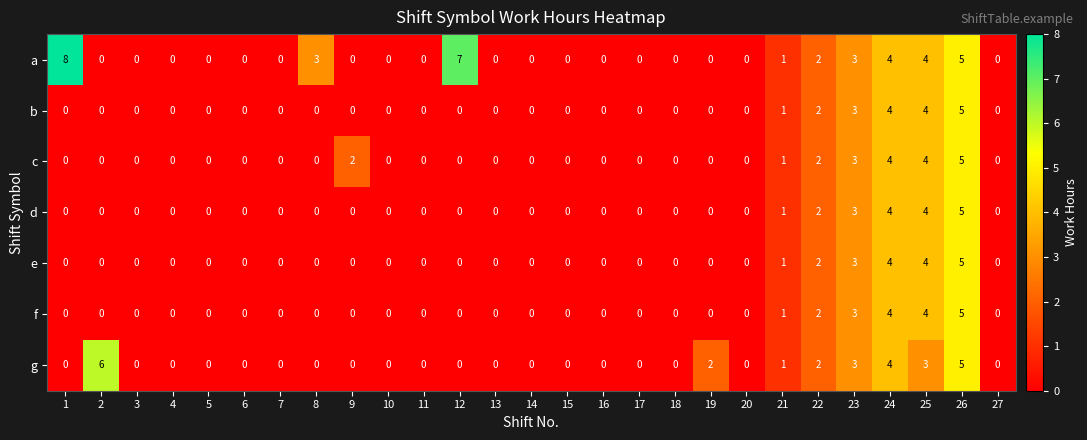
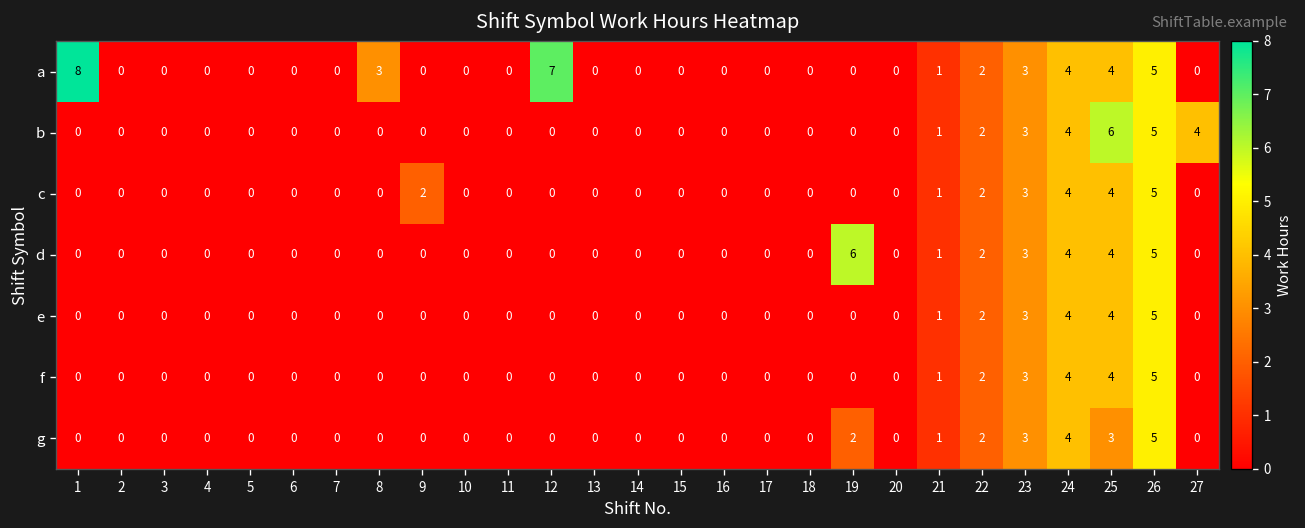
b, 25: 4 -> 6
b, 27: 0 -> 4
d, 19: 0 -> 6
g, 2: 6 -> 0
